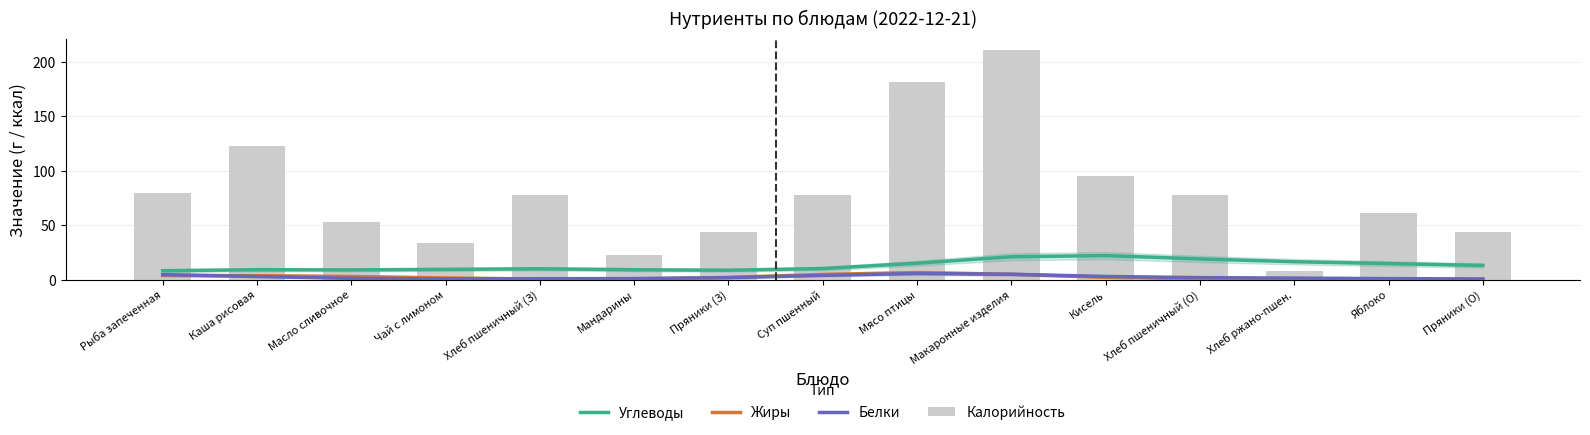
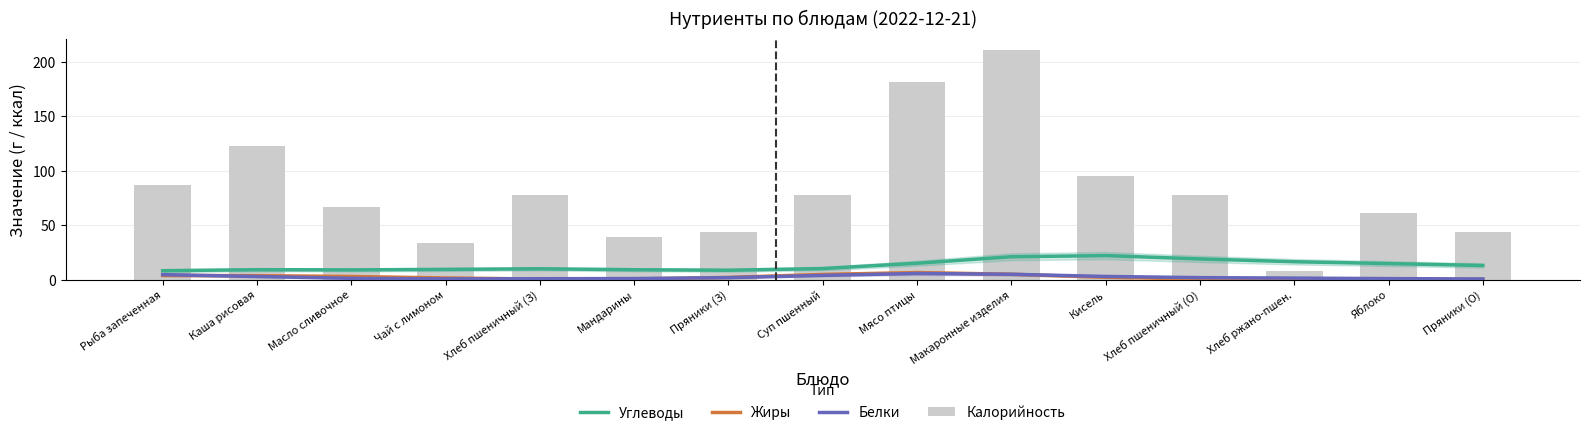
Калорийность, Рыба запеченная: 79 -> 87
Калорийность, Масло сливочное: 53 -> 67
Калорийность, Мандарины: 23 -> 39
